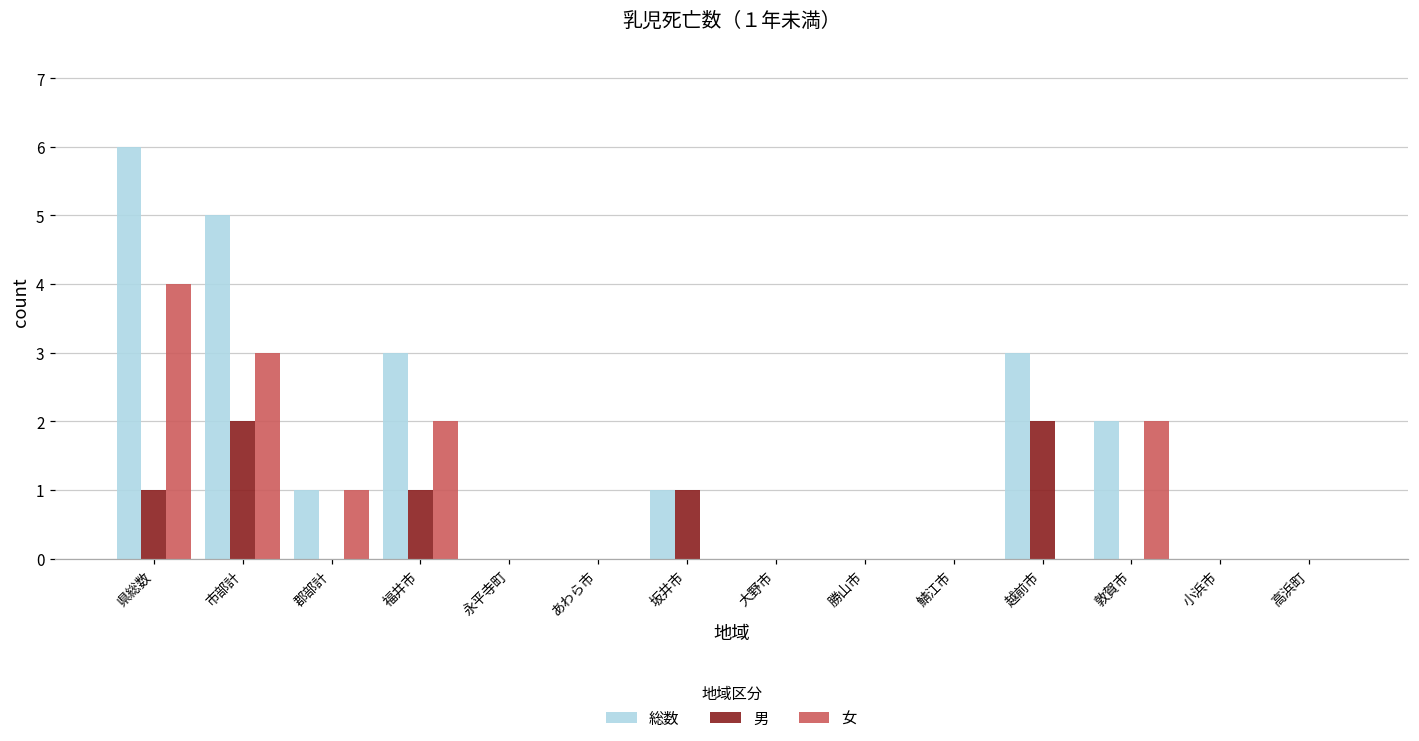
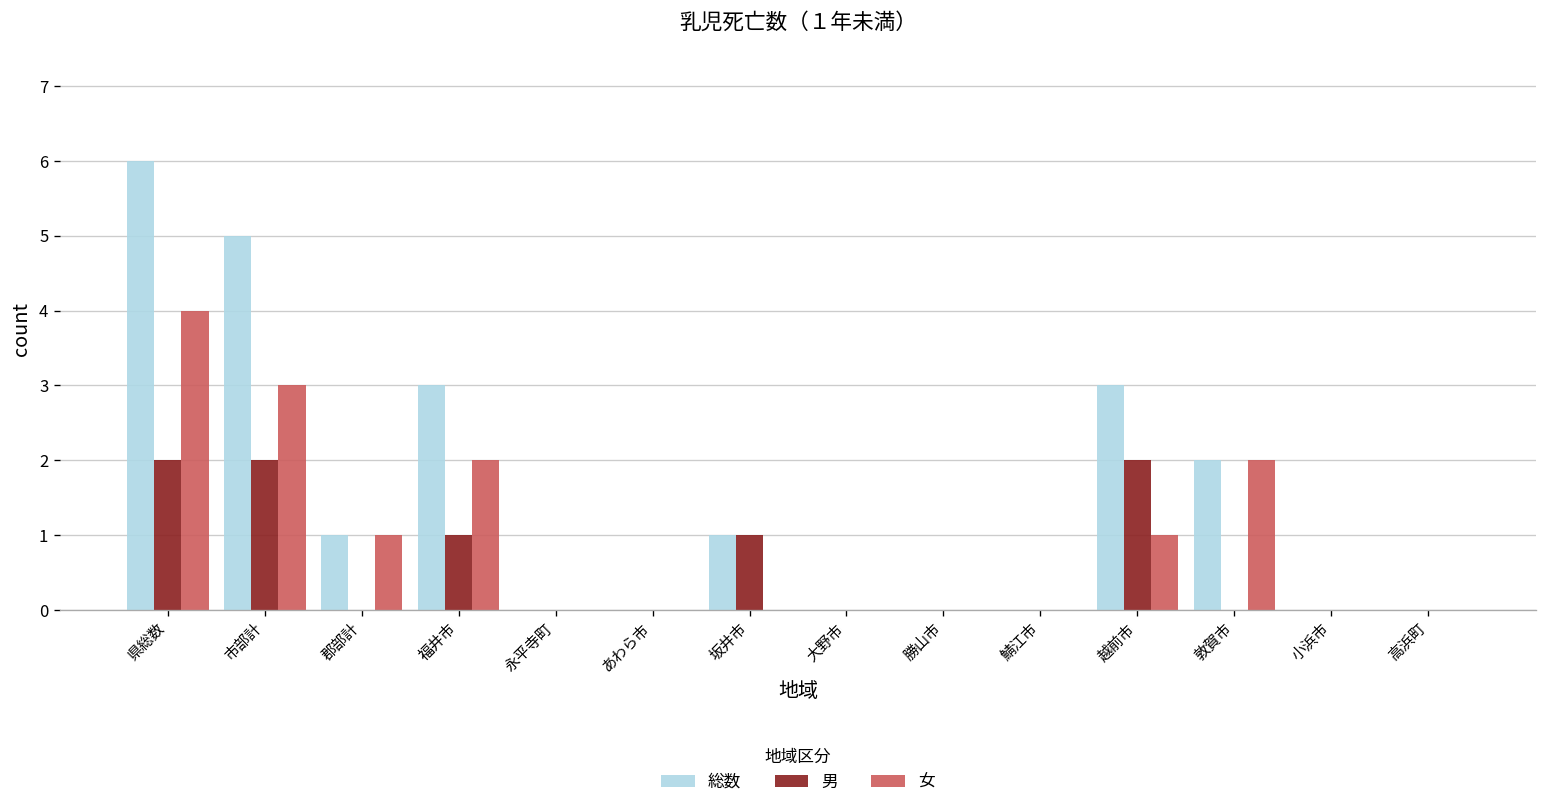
男, 県総数: 1 -> 2
女, 越前市: 0 -> 1
